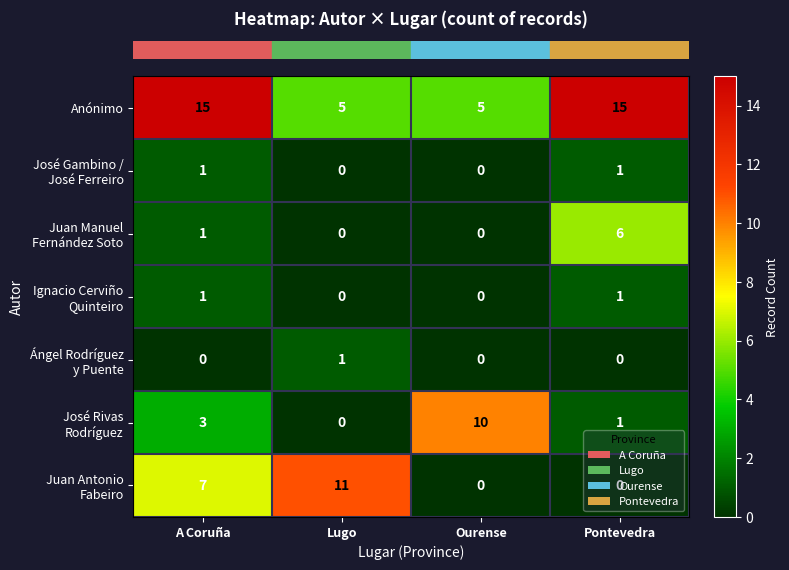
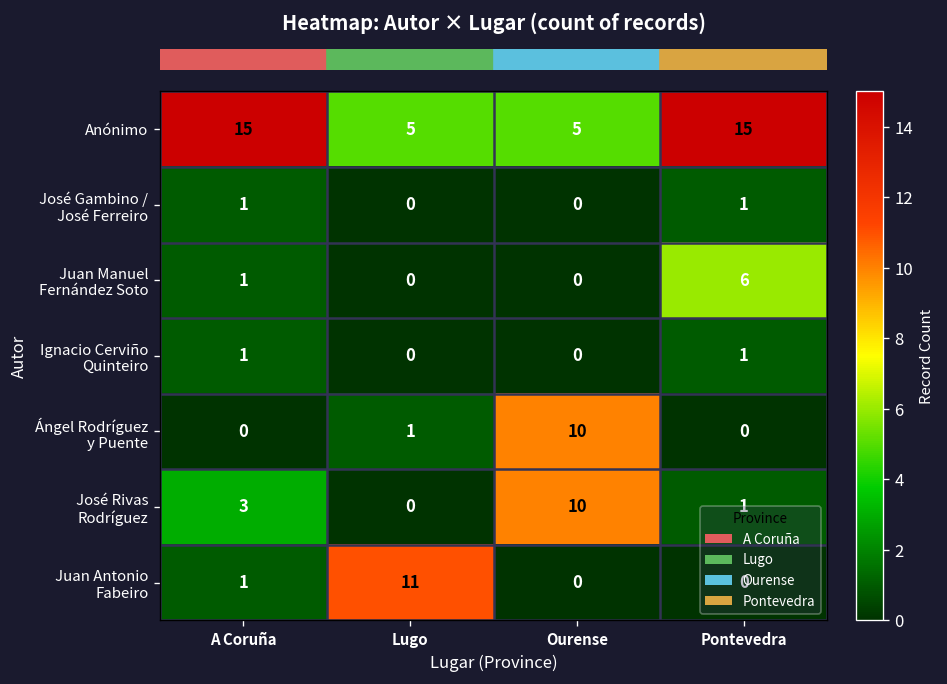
Ángel Rodríguez y Puente, Ourense: 0 -> 10
Juan Antonio Fabeiro, A Coruña: 7 -> 1
